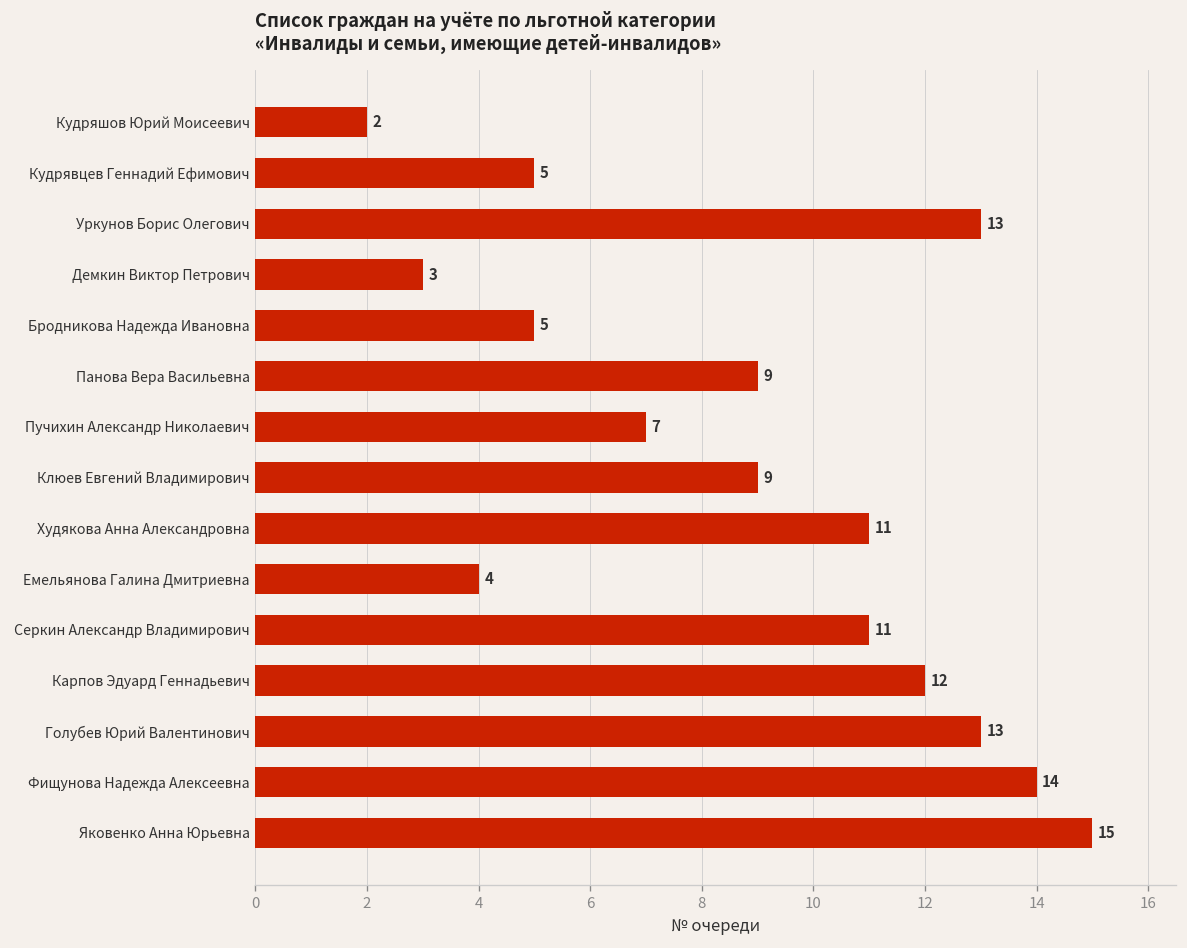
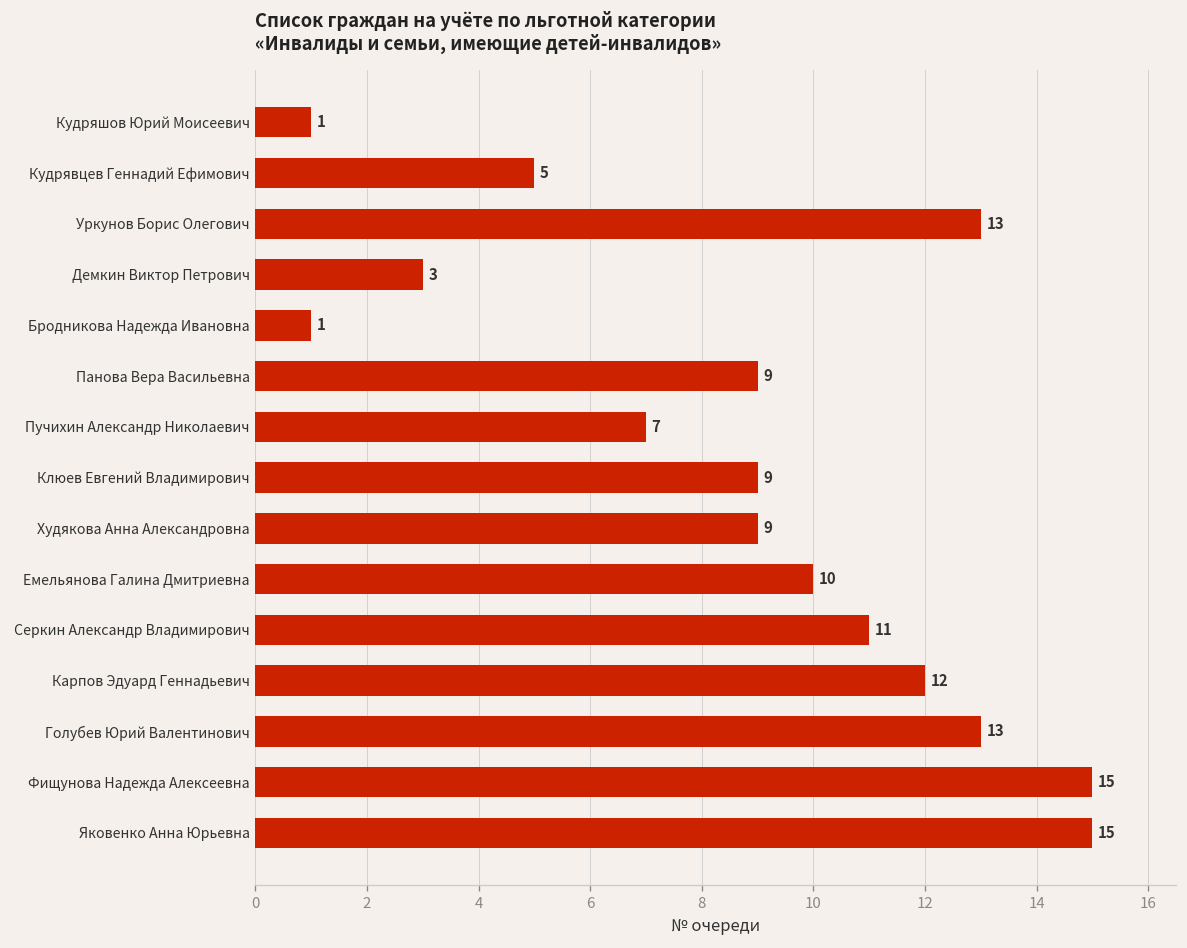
Кудряшов Юрий Моисеевич: 2 -> 1
Бродникова Надежда Ивановна: 5 -> 1
Худякова Анна Александровна: 11 -> 9
Емельянова Галина Дмитриевна: 4 -> 10
Фищунова Надежда Алексеевна: 14 -> 15
